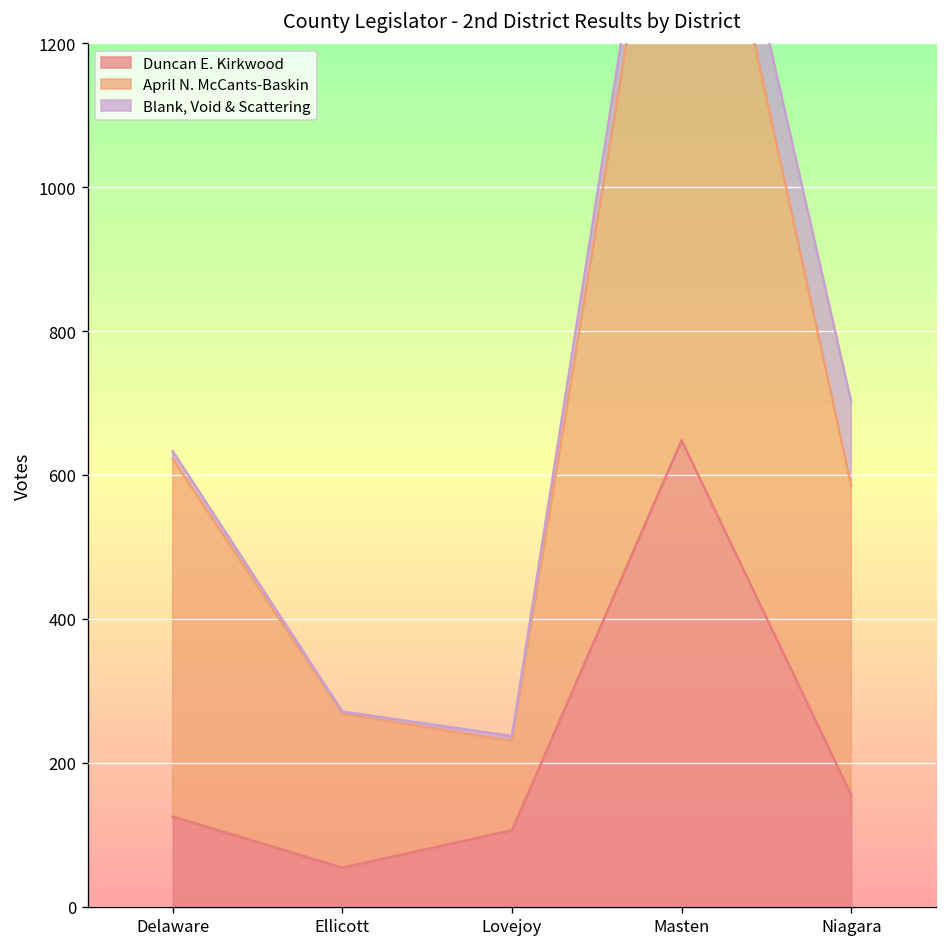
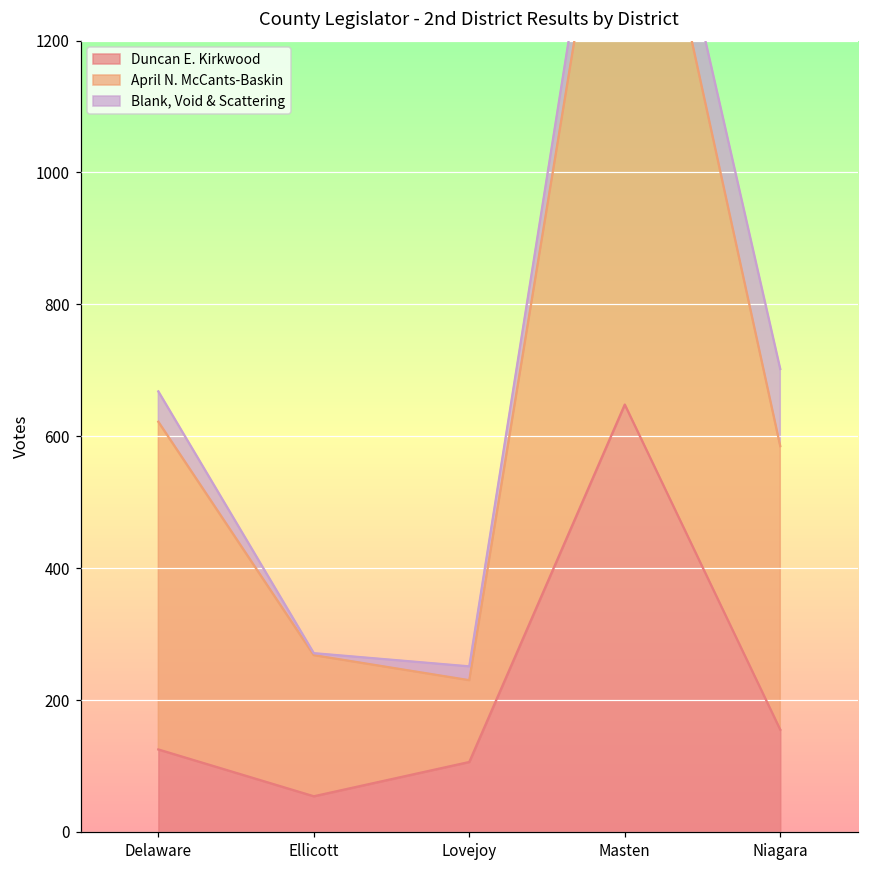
Blank, Void & Scattering, Delaware: 10 -> 50
Blank, Void & Scattering, Lovejoy: 10 -> 20
